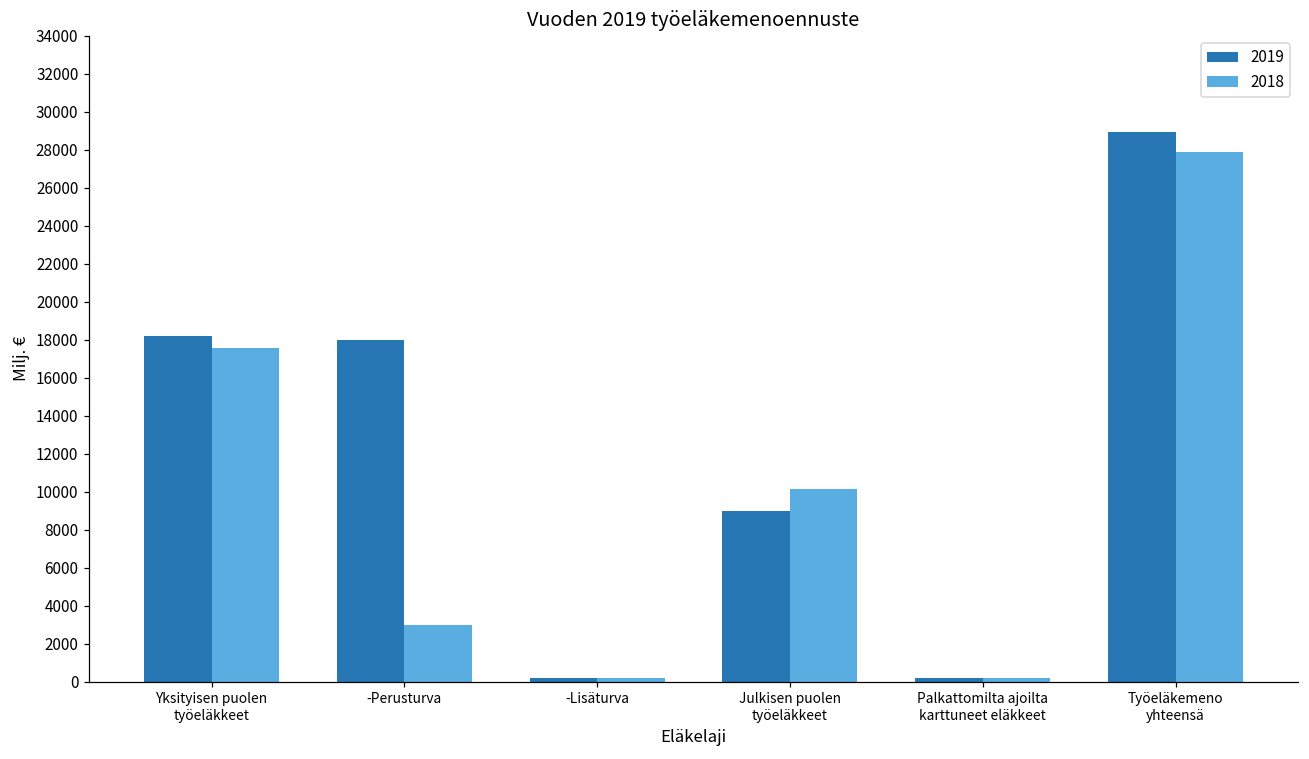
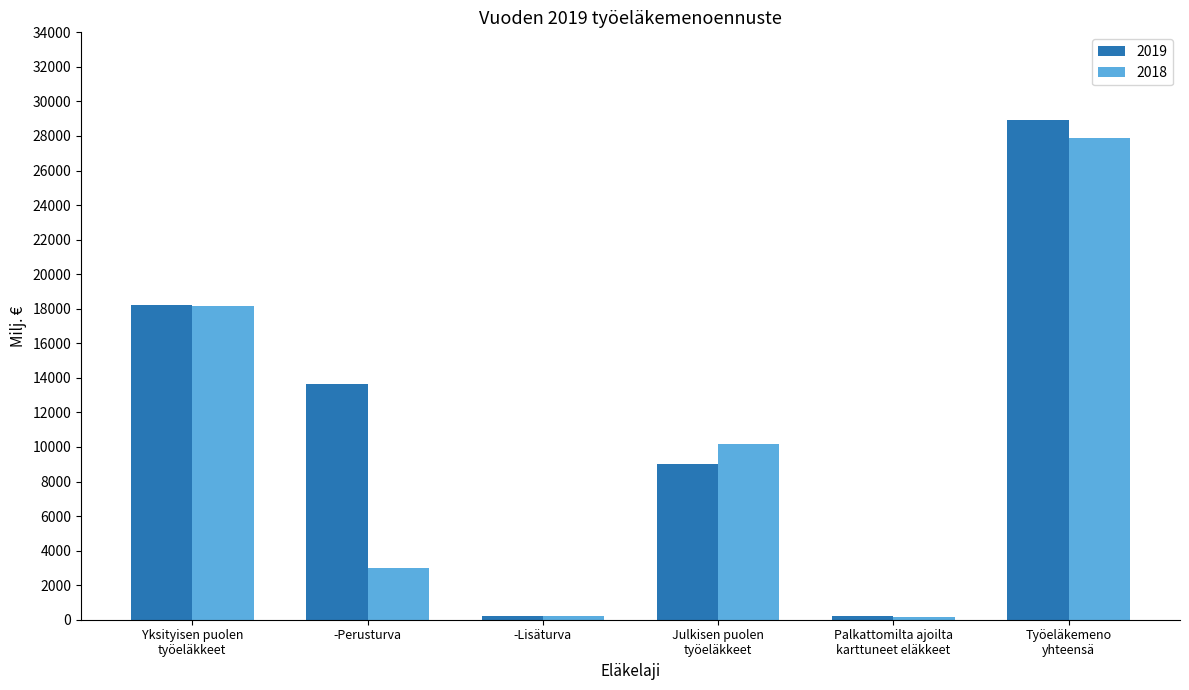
2018, Yksityisen puolen työeläkkeet: 17500 -> 18200
2019, -Perusturva: 18000 -> 13600
